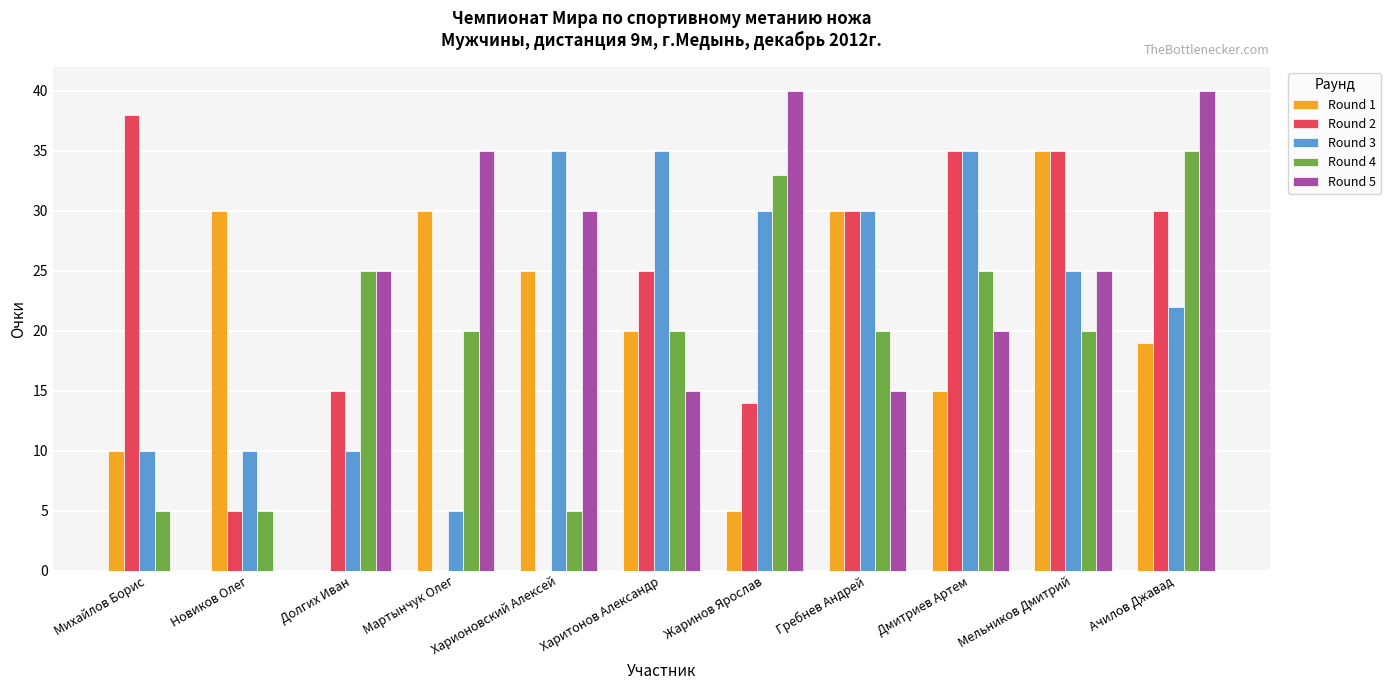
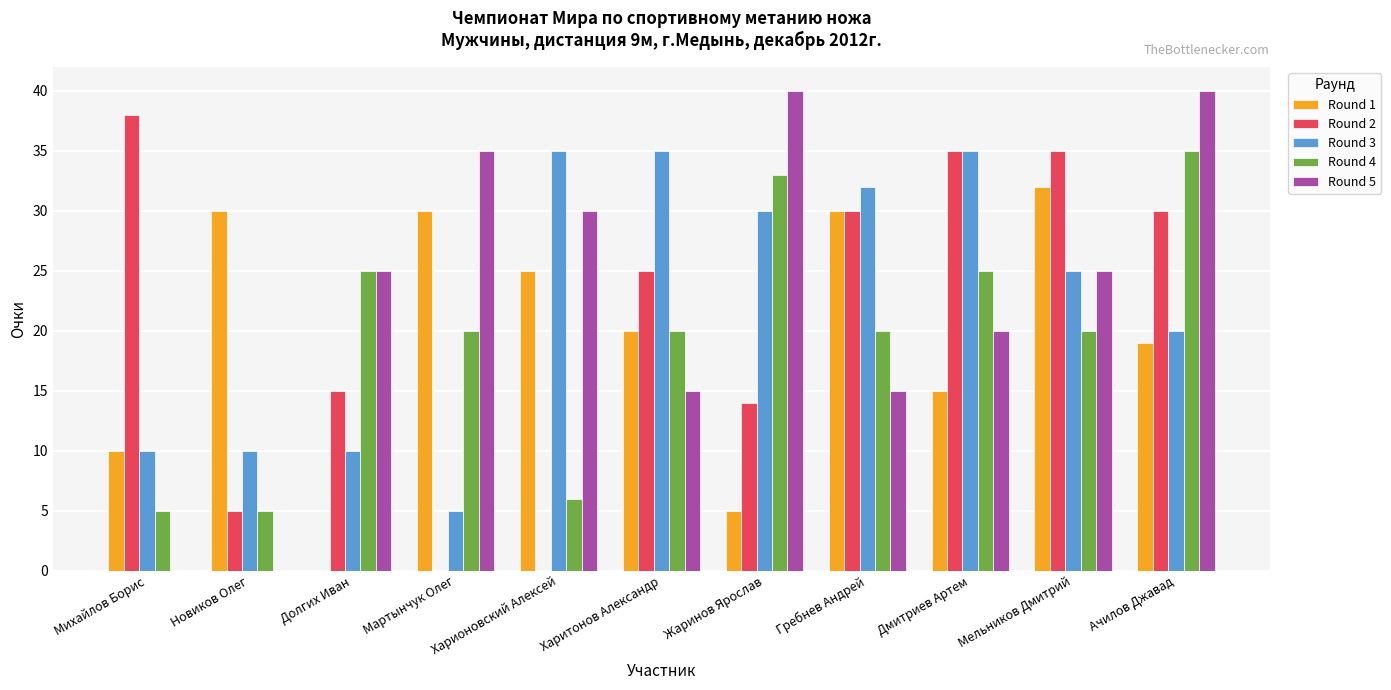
Round 4, Харионовский Алексей: 5 -> 6
Round 3, Гребнев Андрей: 30 -> 32
Round 1, Мельников Дмитрий: 35 -> 32
Round 3, Ачилов Джавад: 22 -> 20
